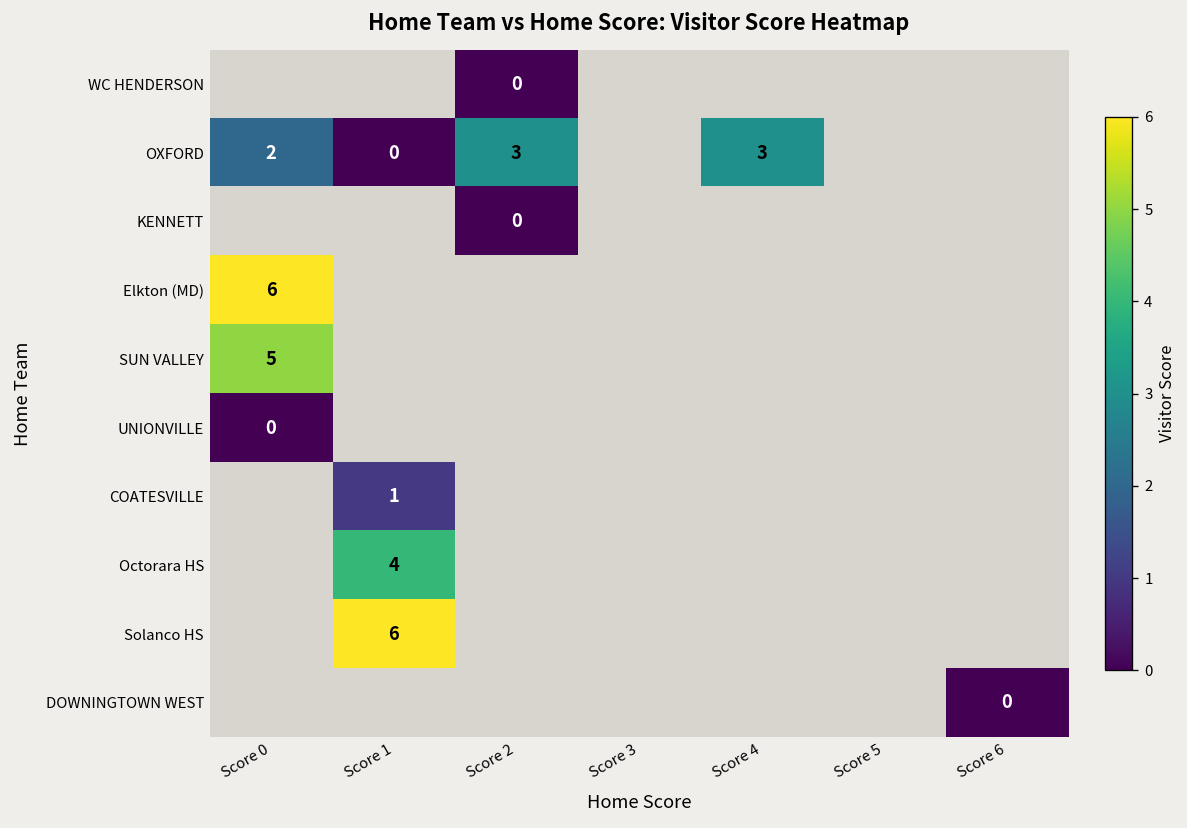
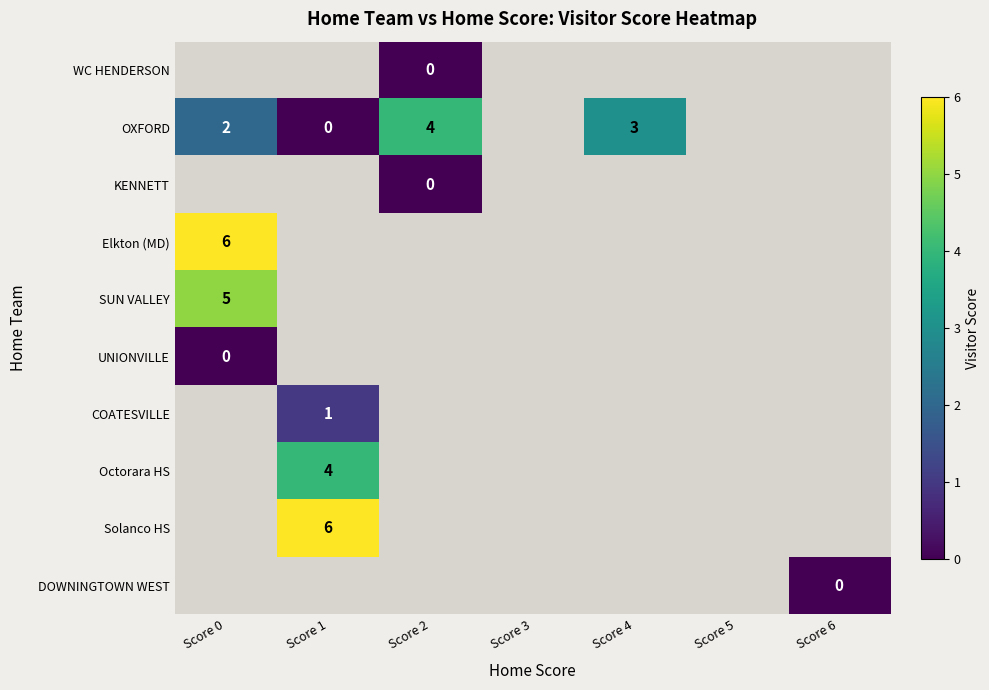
OXFORD, Score 2: 3 -> 4
